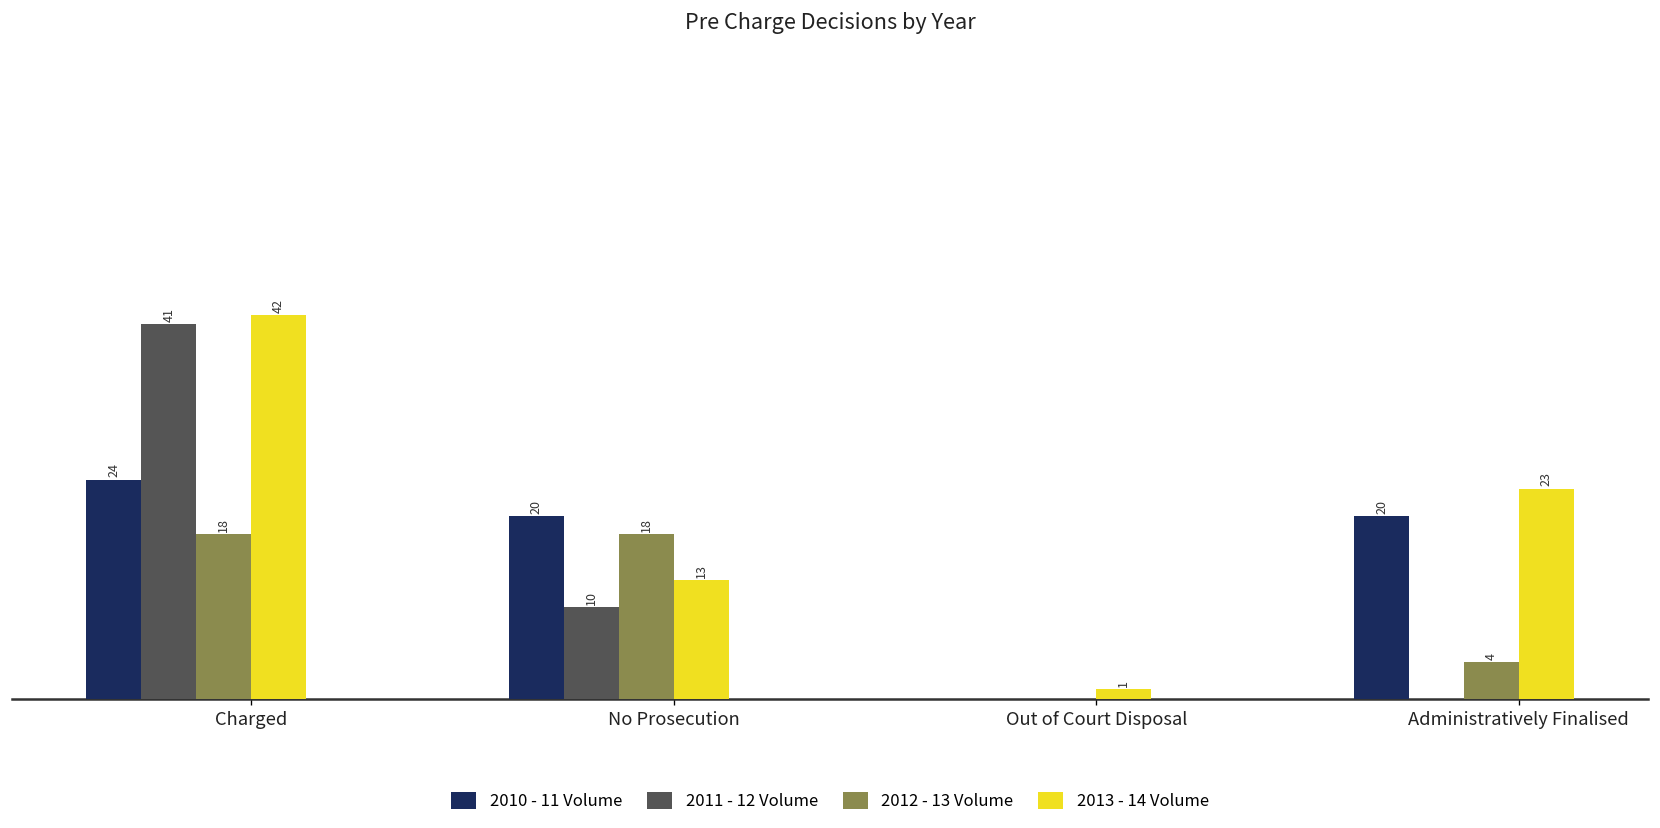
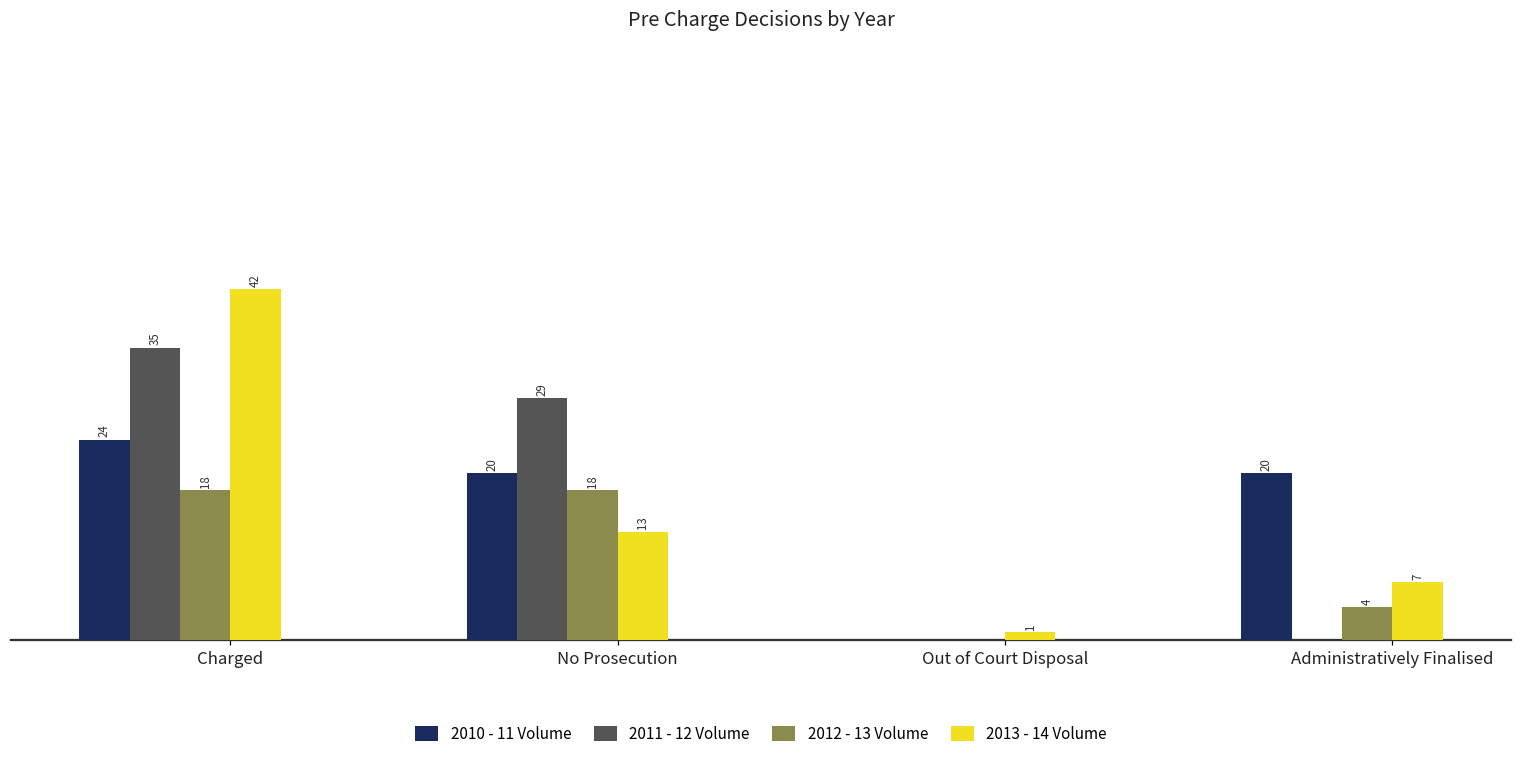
2011 - 12 Volume, Charged: 41 -> 35
2011 - 12 Volume, No Prosecution: 10 -> 29
2013 - 14 Volume, Administratively Finalised: 23 -> 7
